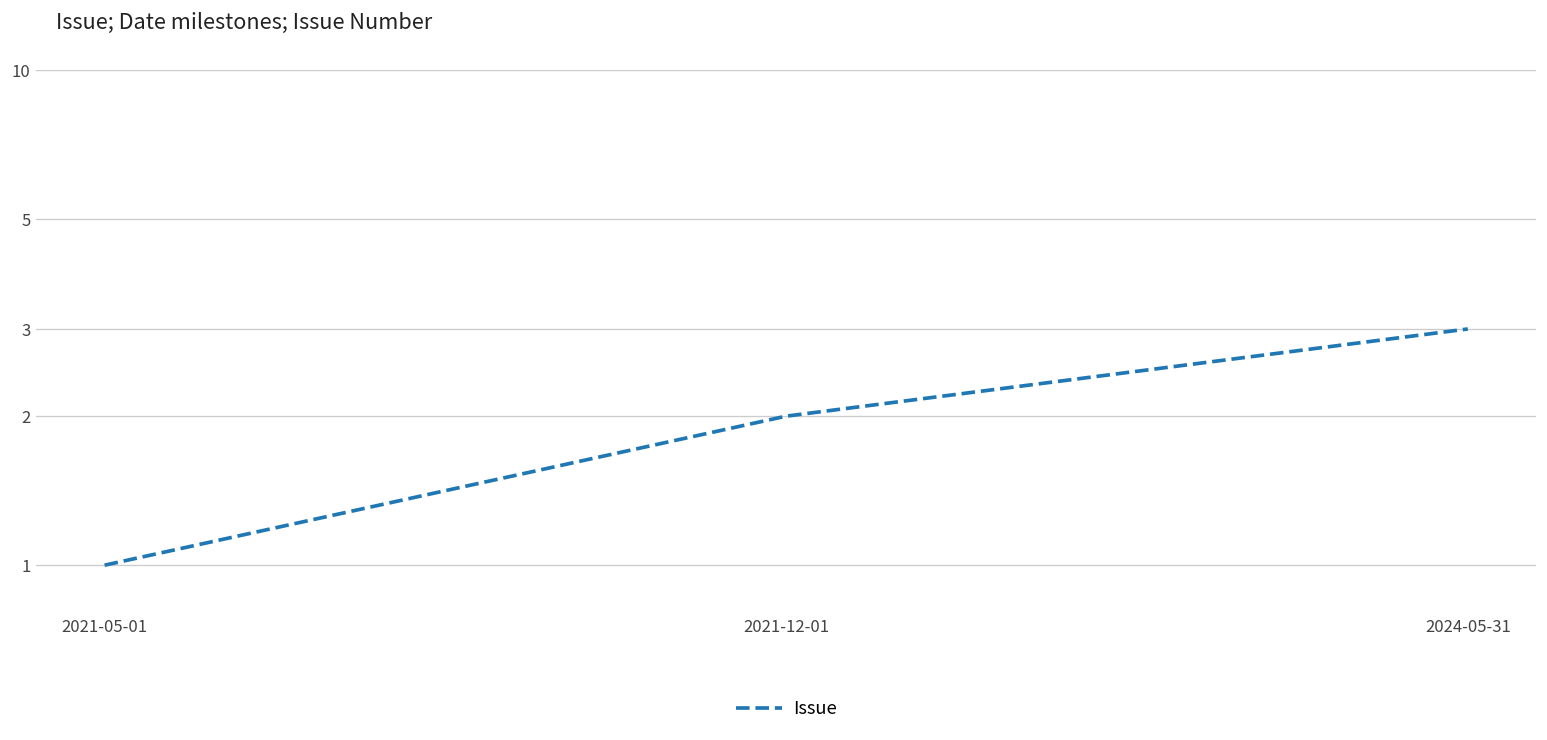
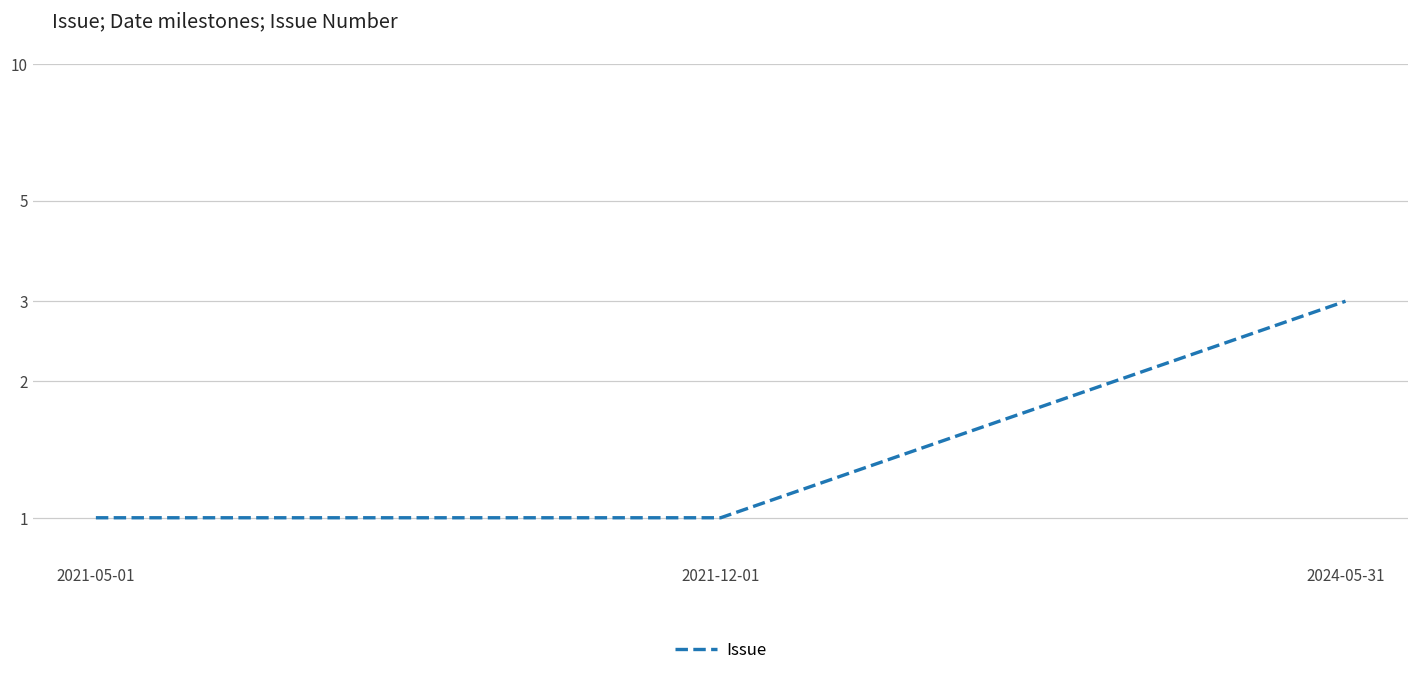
2021-12-01: 2 -> 1
